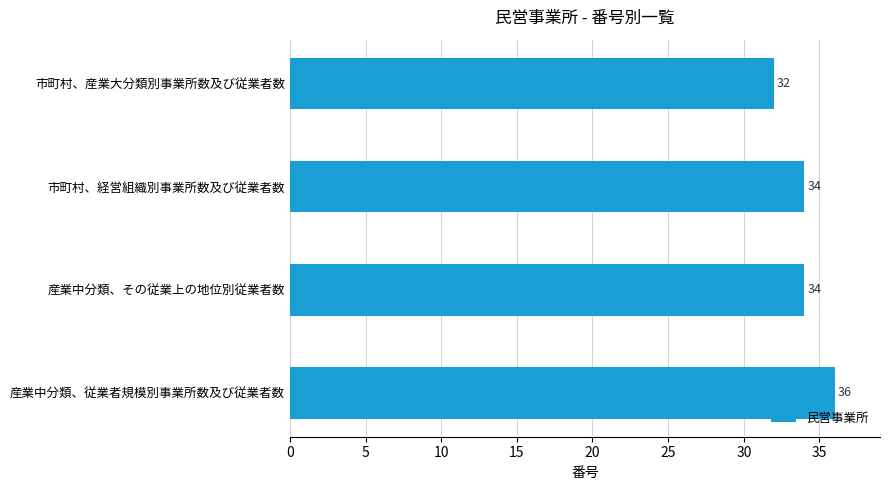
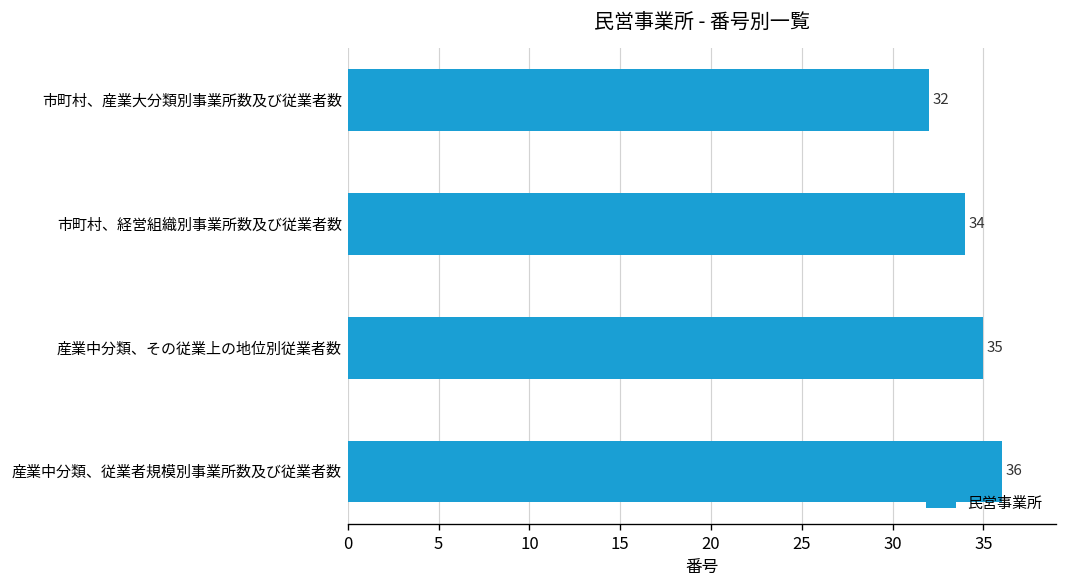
産業中分類、その従業上の地位別従業者数: 34 -> 35
